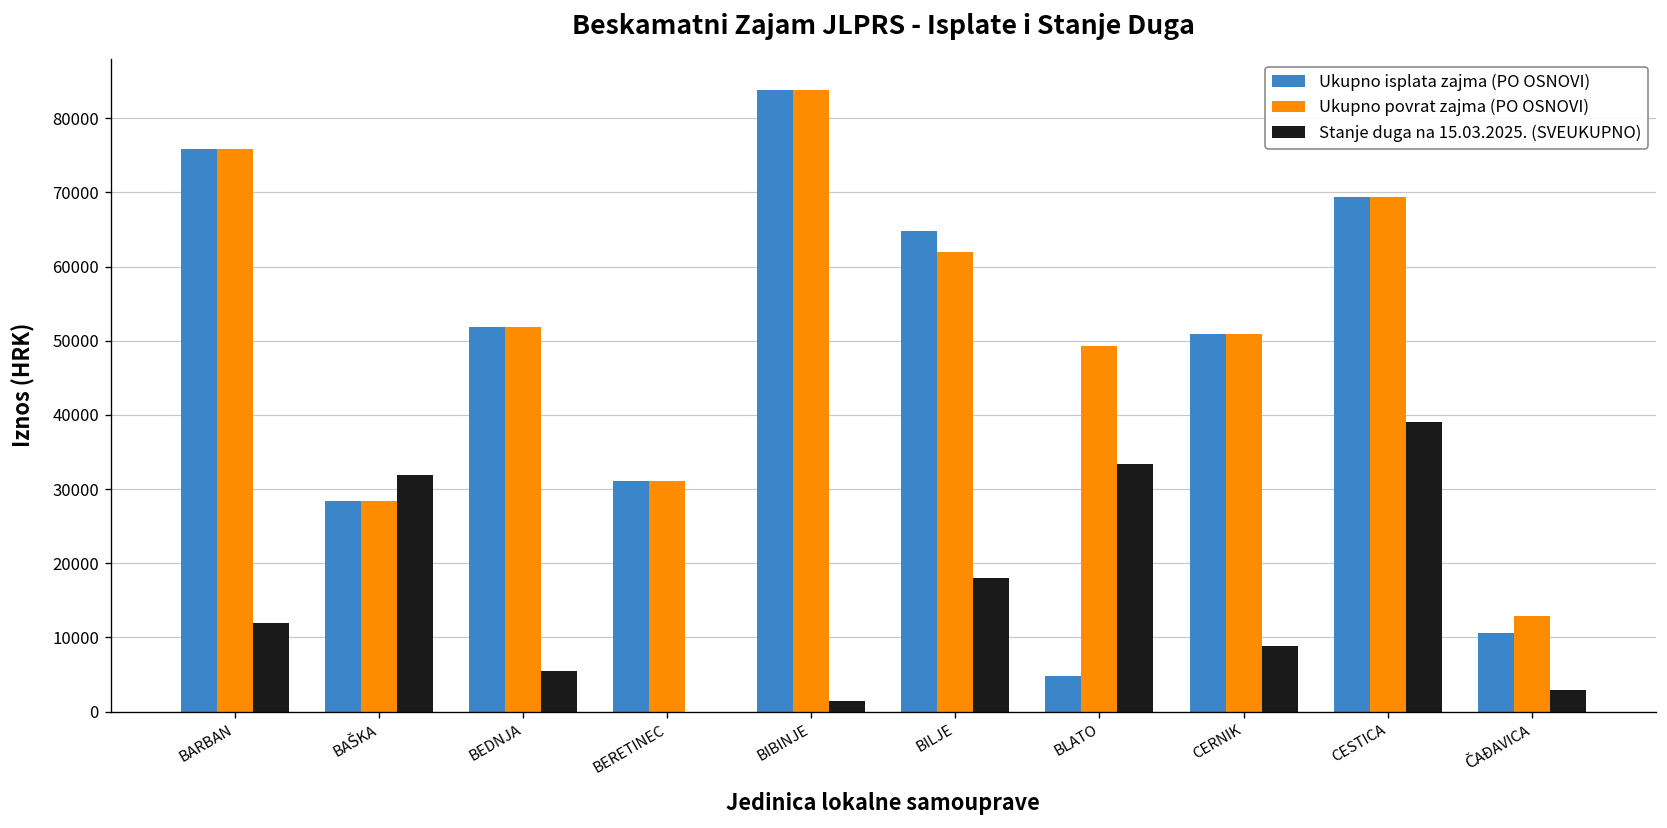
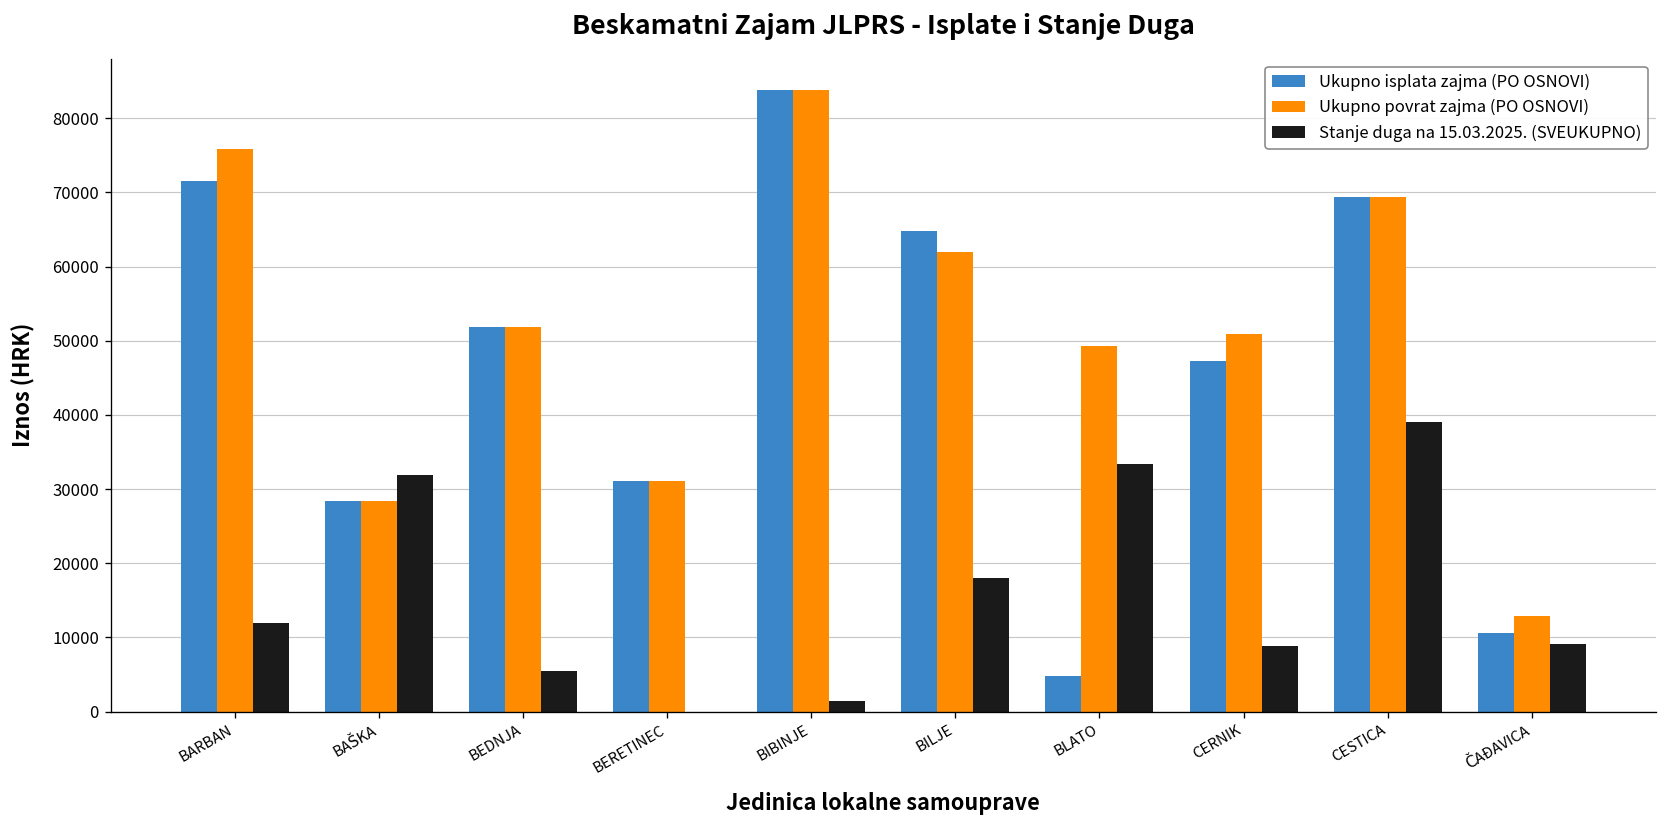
Ukupno isplata zajma (PO OSNOVI), BARBAN: 76000 -> 72000
Ukupno isplata zajma (PO OSNOVI), CERNIK: 51000 -> 47000
Stanje duga na 15.03.2025. (SVEUKUPNO), ČAĐAVICA: 3000 -> 9000
